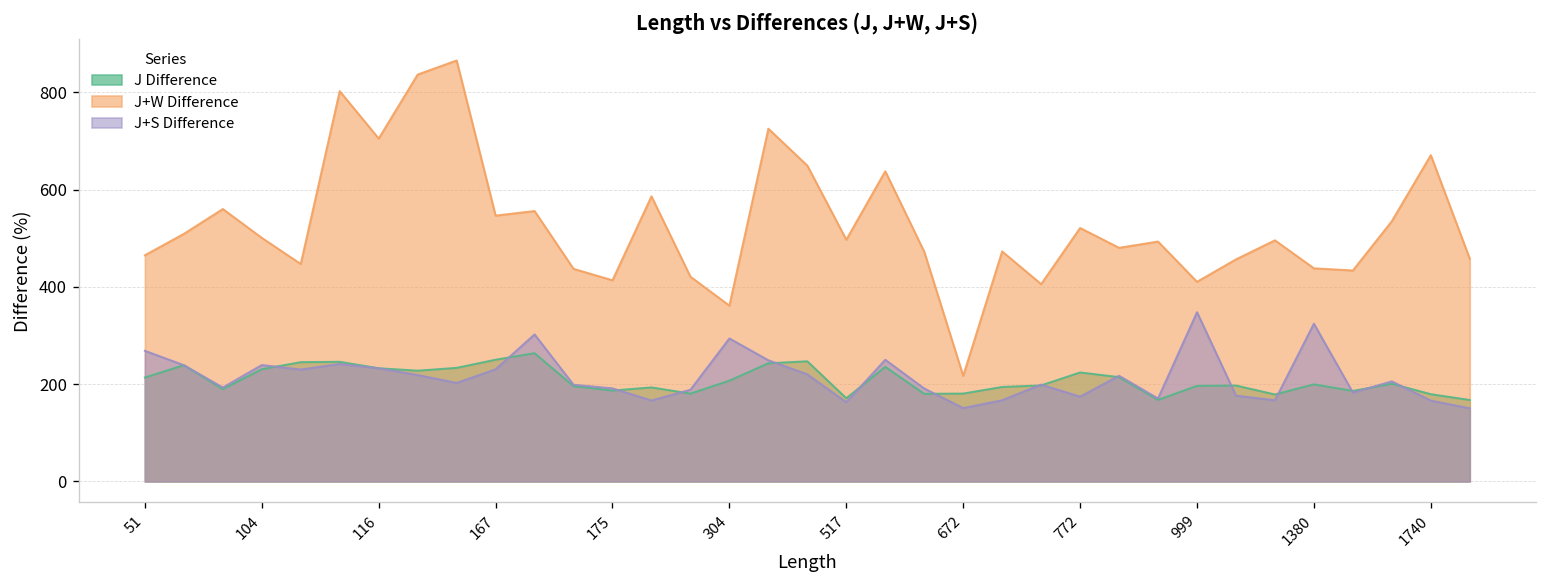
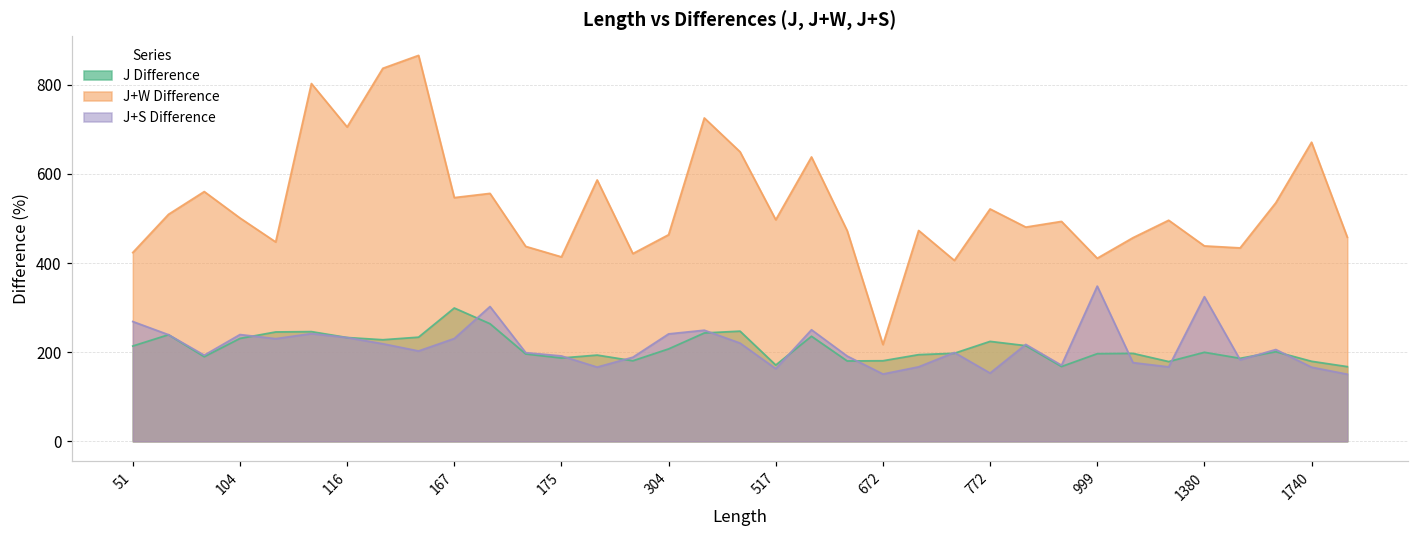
J+W Difference, 51: 470 -> 420
J Difference, 167: 250 -> 300
J+W Difference, 304: 360 -> 460
J+S Difference, 304: 290 -> 240
J+S Difference, 772: 170 -> 150
